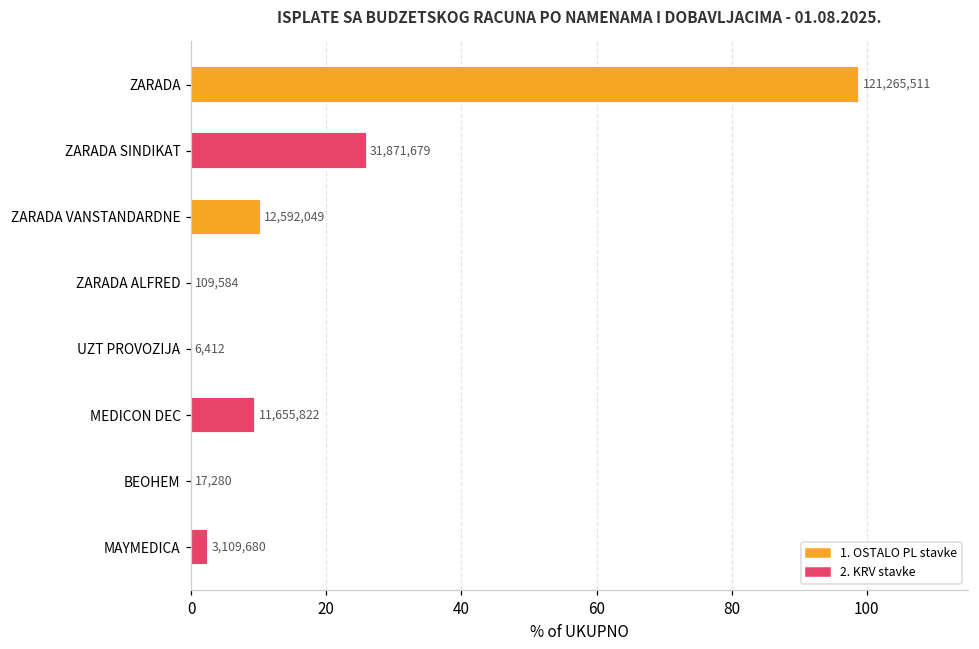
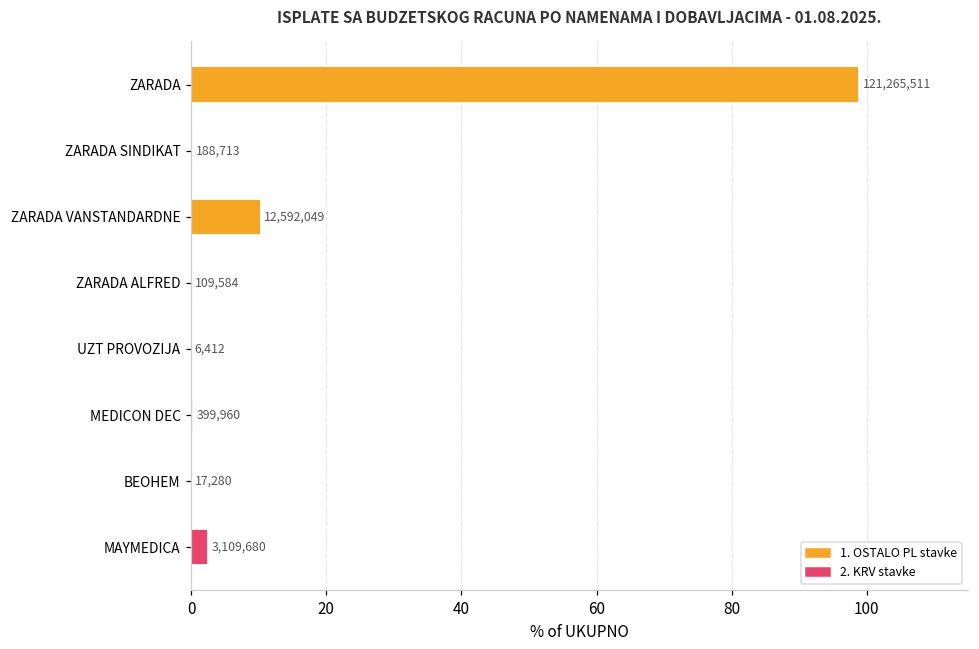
ZARADA SINDIKAT: 31,871,679 -> 188,713
MEDICON DEC: 11,655,822 -> 399,960
